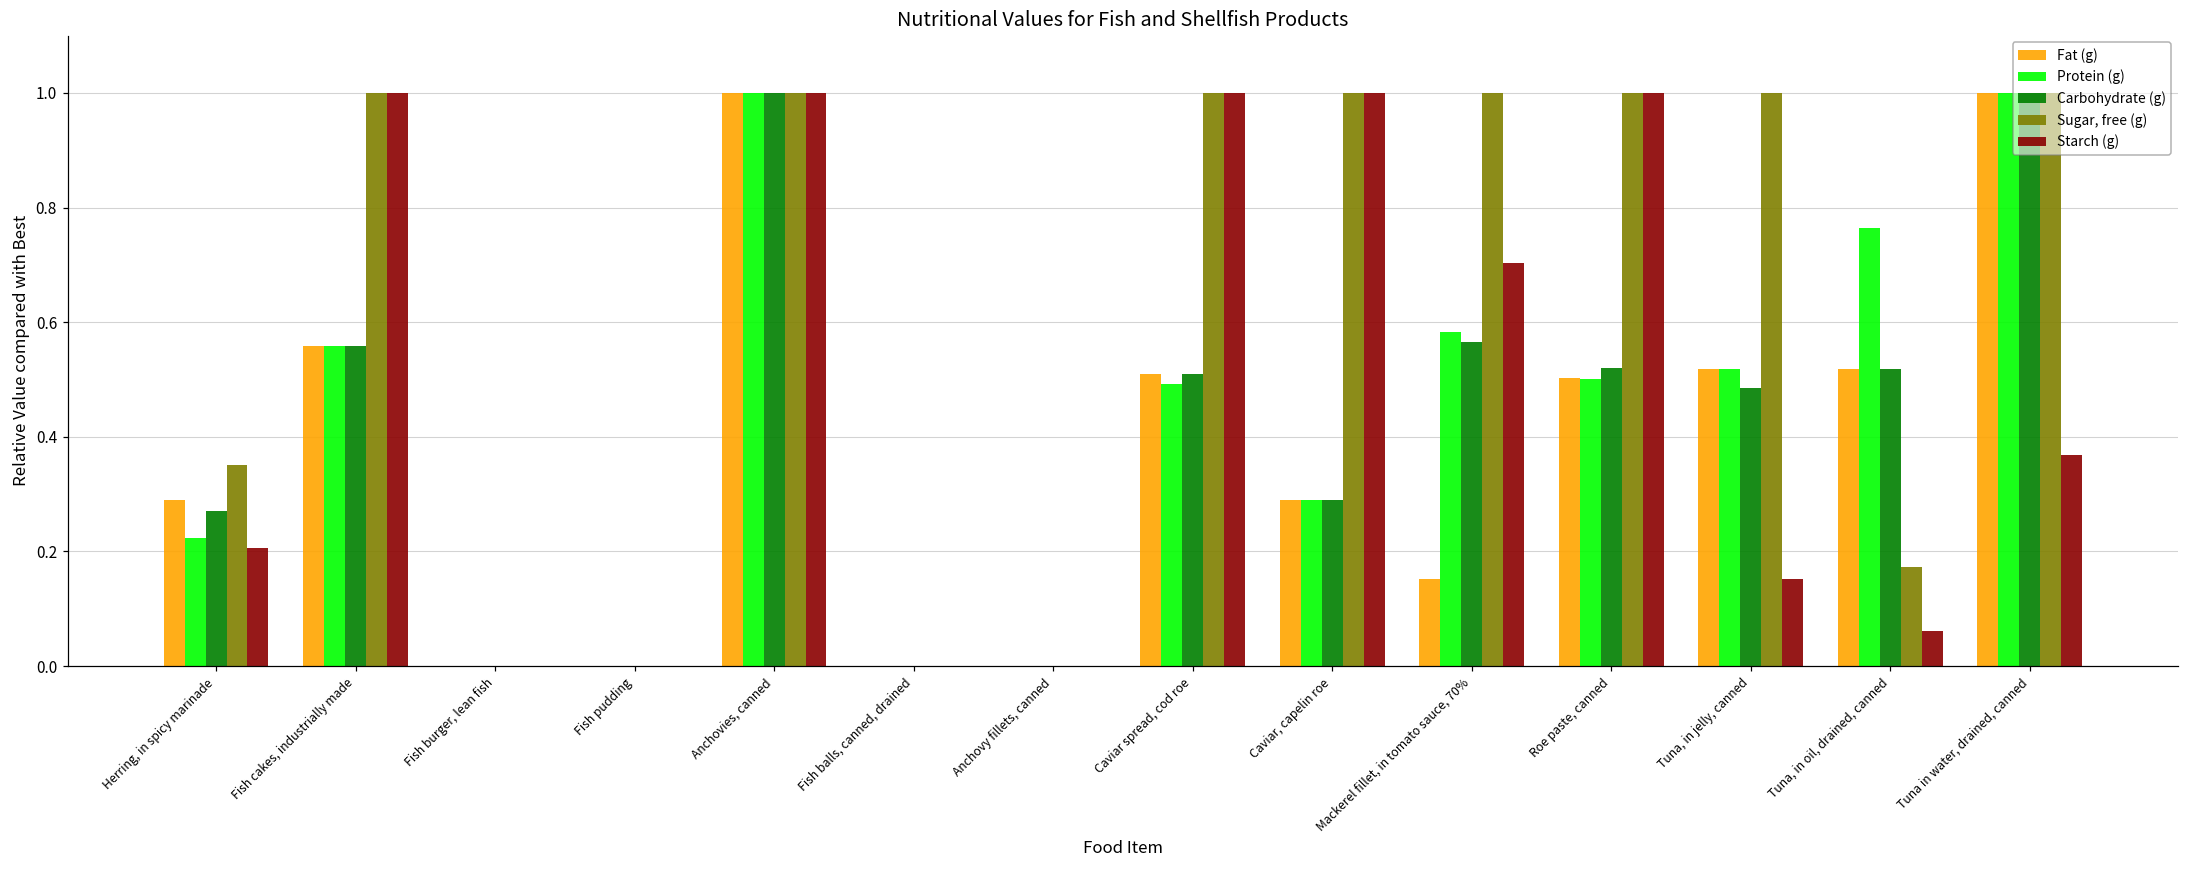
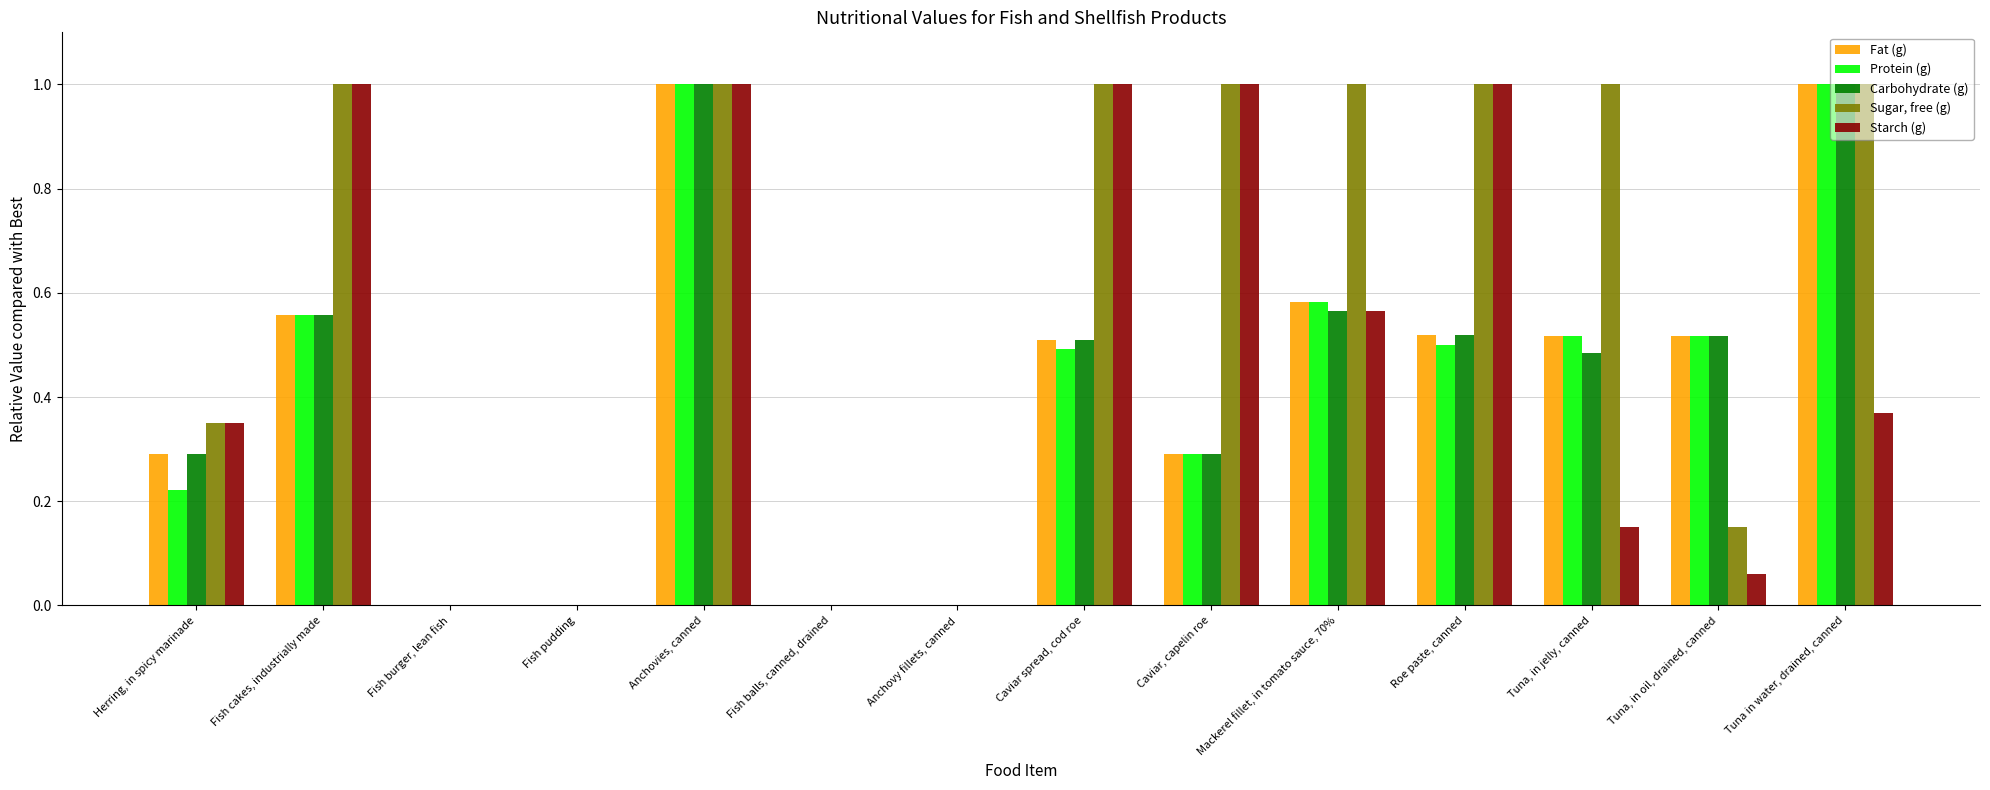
Carbohydrate (g), Herring, in spicy marinade: 0.27 -> 0.29
Starch (g), Herring, in spicy marinade: 0.21 -> 0.35
Fat (g), Mackerel fillet, in tomato sauce, 70%: 0.15 -> 0.58
Starch (g), Mackerel fillet, in tomato sauce, 70%: 0.70 -> 0.56
Fat (g), Roe paste, canned: 0.50 -> 0.52
Protein (g), Tuna, in oil, drained, canned: 0.77 -> 0.52
Sugar, free (g), Tuna, in oil, drained, canned: 0.17 -> 0.15
